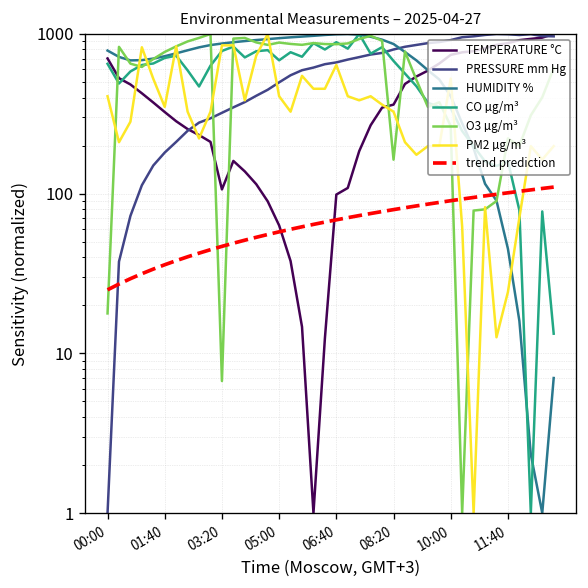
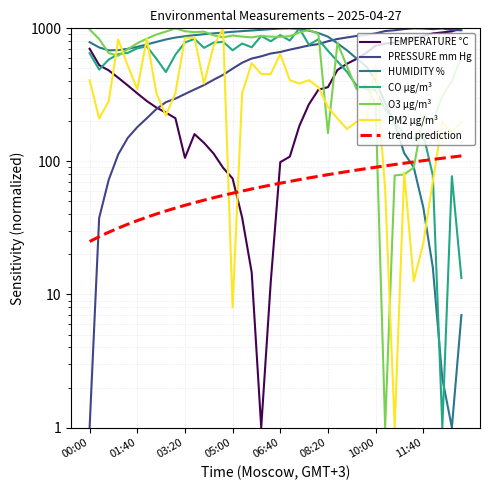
O3 µg/m³, 00:00: 18 -> 1000
O3 µg/m³, 03:20: 7 -> 1000
TEMPERATURE °C, 05:00: 60 -> 70
PM2 µg/m³, 05:00: 410 -> 8
PM2 µg/m³, 08:20: 330 -> 260
